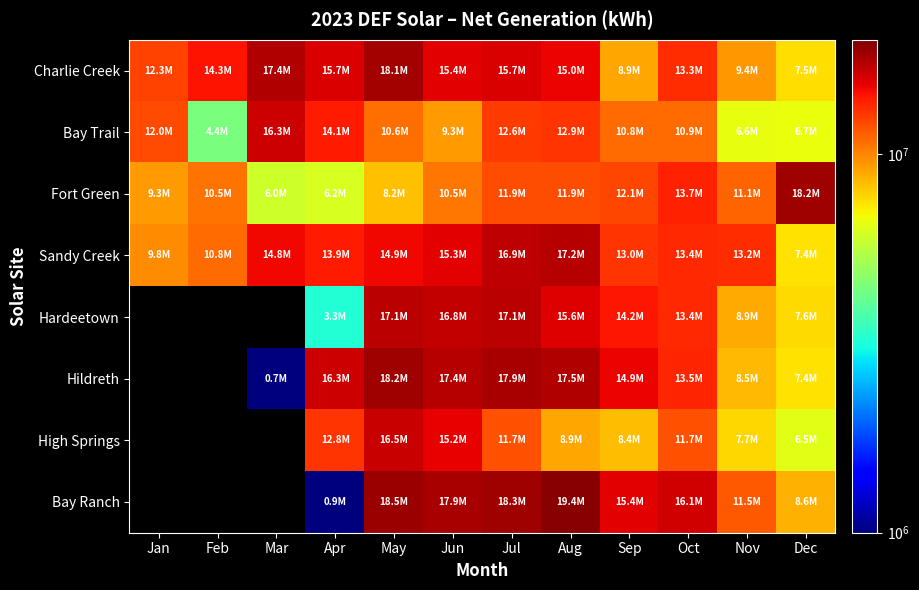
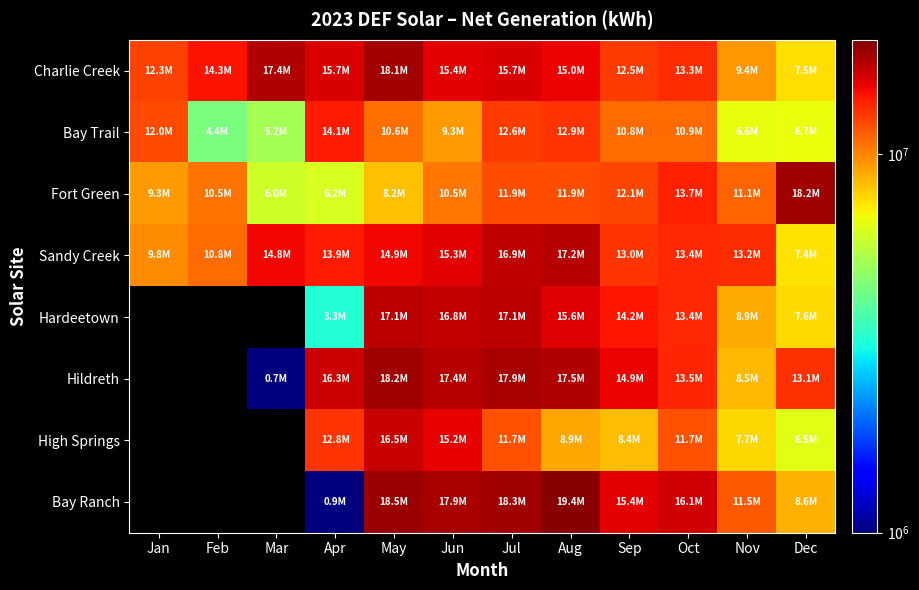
Charlie Creek, Sep: 8.9M -> 12.5M
Bay Trail, Mar: 16.3M -> 5.2M
Hildreth, Dec: 7.4M -> 13.1M
